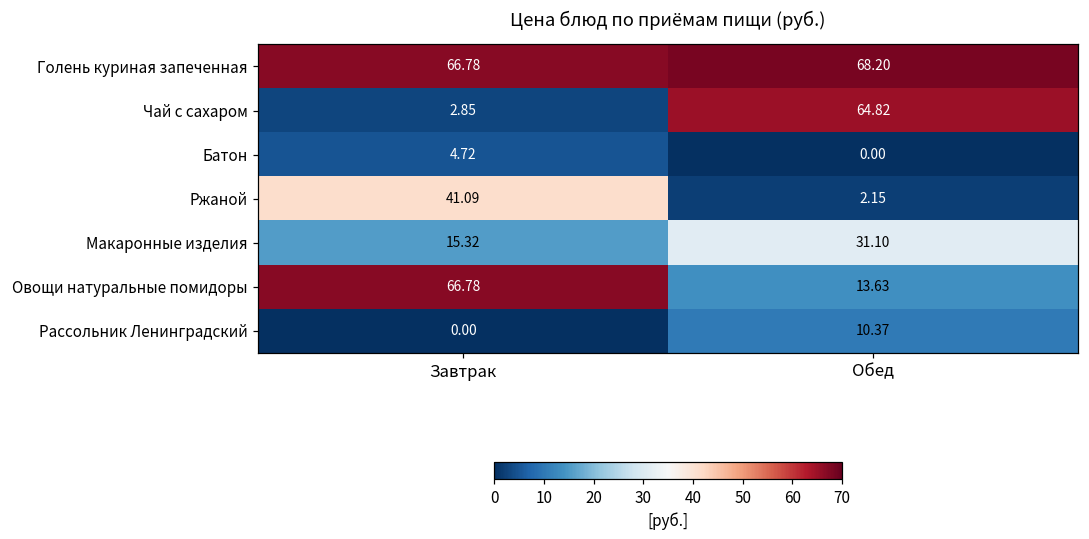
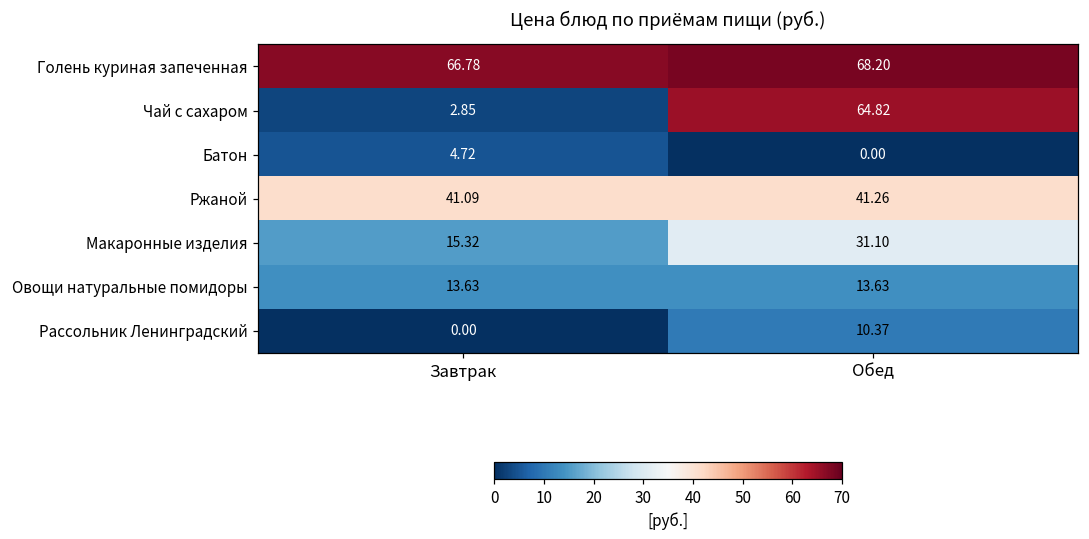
Ржаной, Обед: 2.15 -> 41.26
Овощи натуральные помидоры, Завтрак: 66.78 -> 13.63
